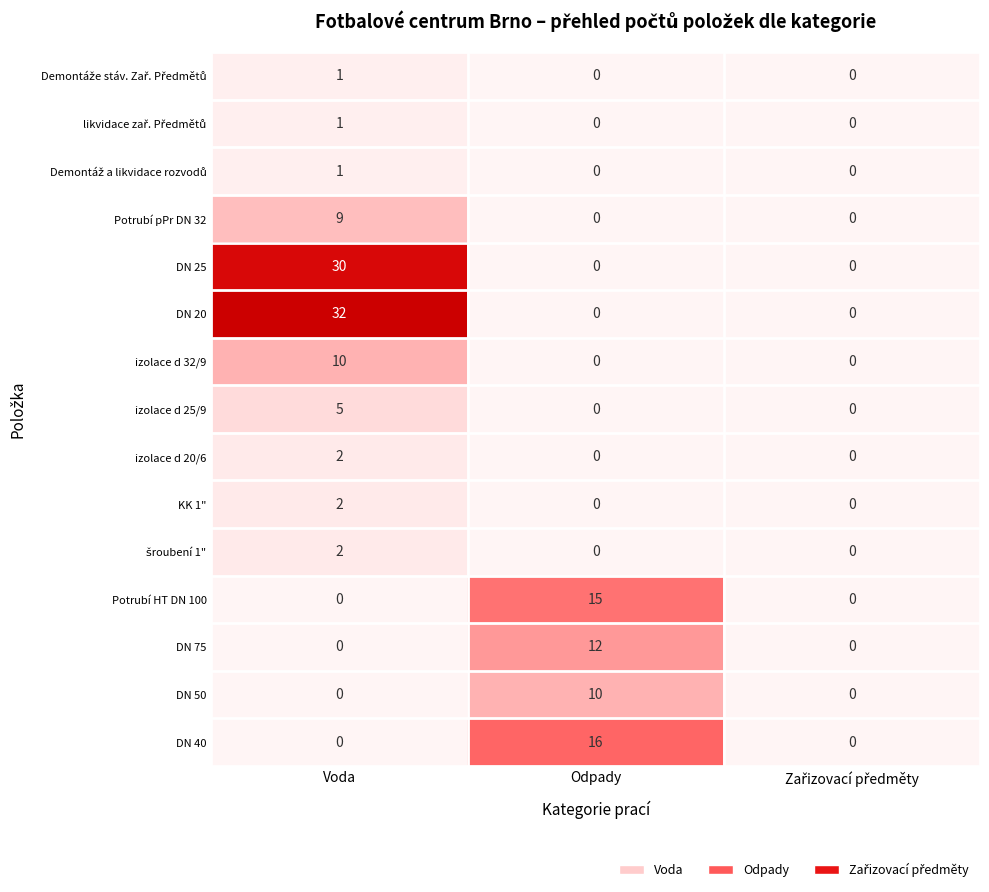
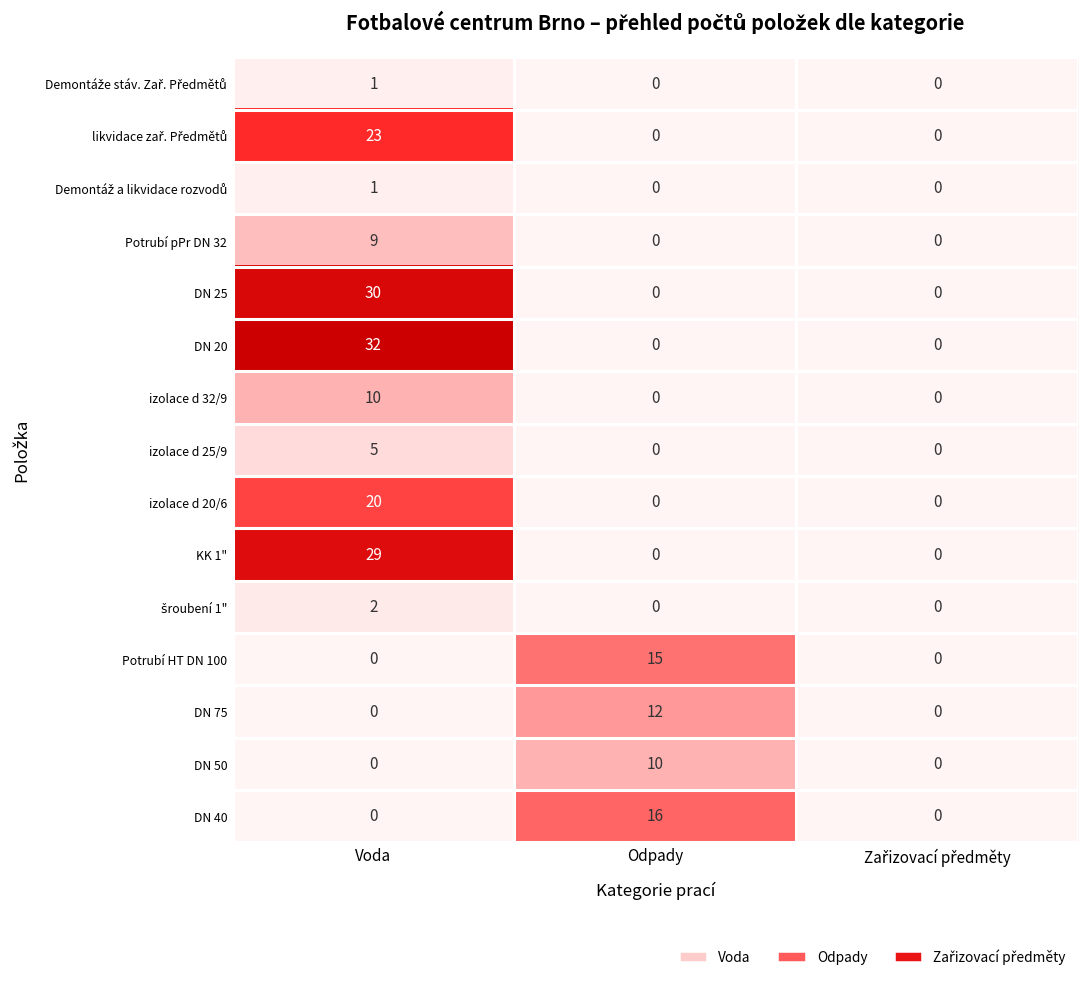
likvidace zař. Předmětů, Voda: 1 -> 23
izolace d 20/6, Voda: 2 -> 20
KK 1", Voda: 2 -> 29
